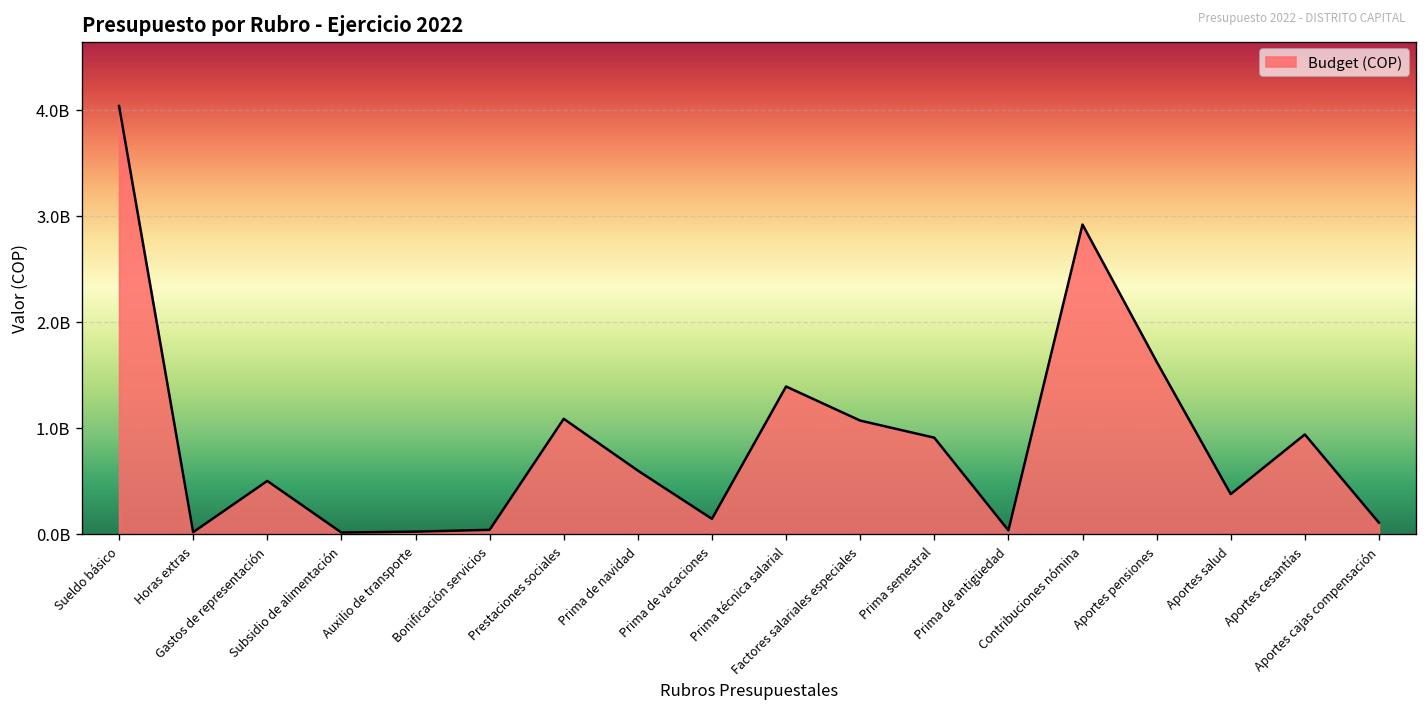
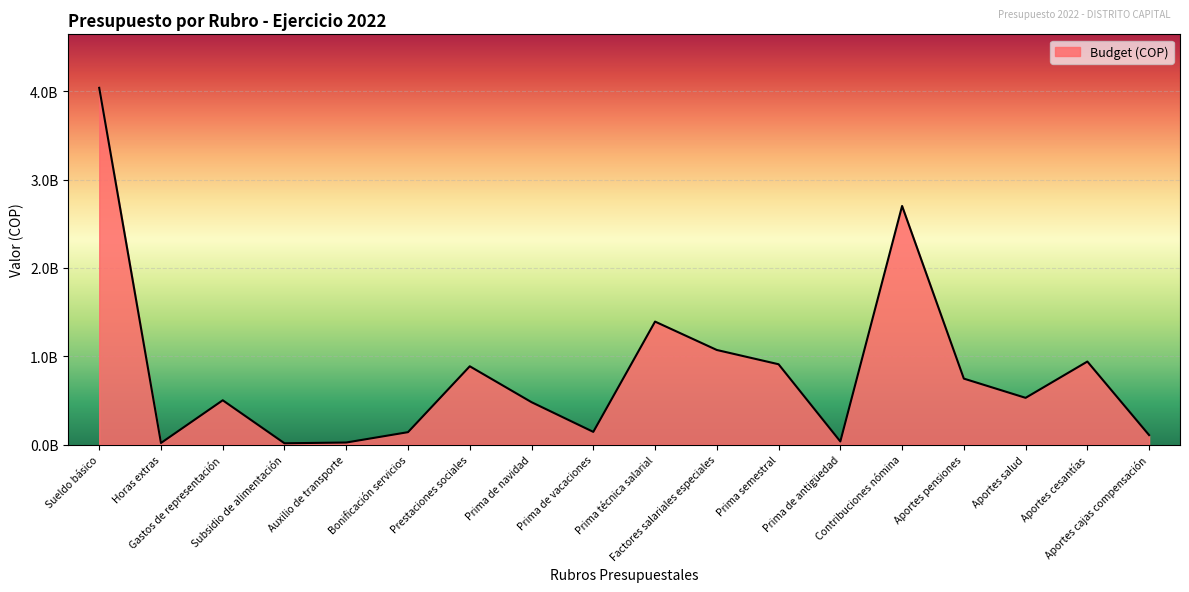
Bonificación servicios: 0 -> 100000000
Prestaciones sociales: 1100000000 -> 900000000
Prima de navidad: 600000000 -> 500000000
Contribuciones nómina: 2900000000 -> 2700000000
Aportes pensiones: 1600000000 -> 700000000
Aportes salud: 400000000 -> 500000000
